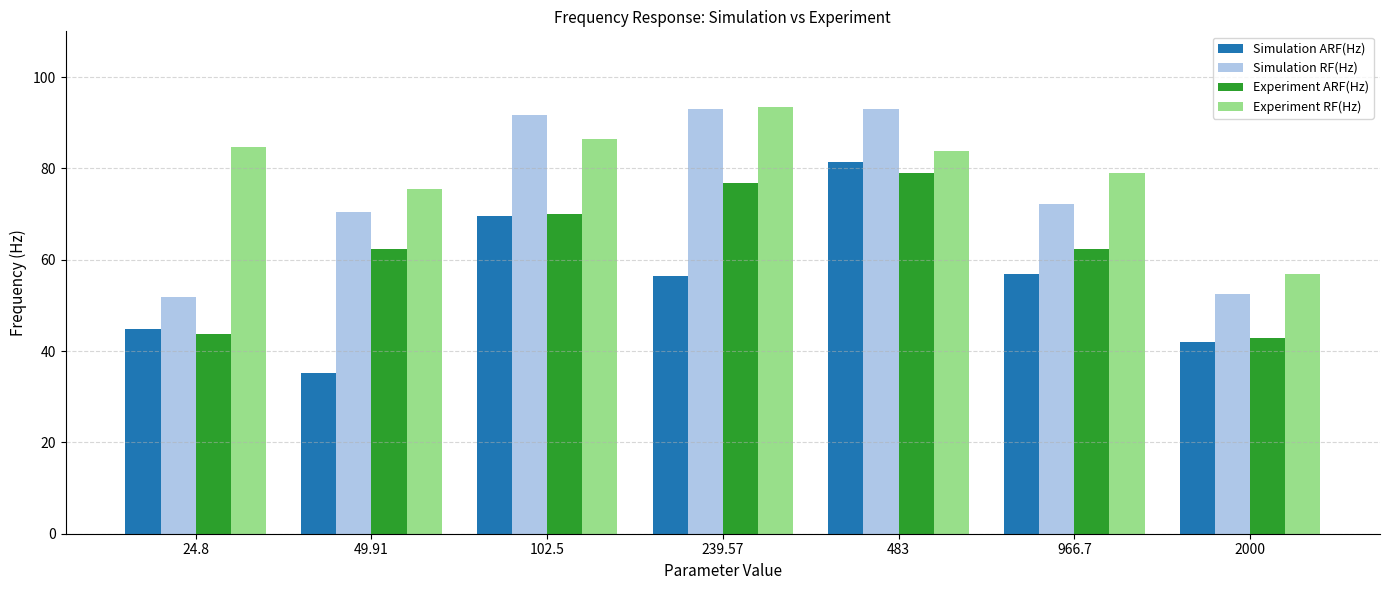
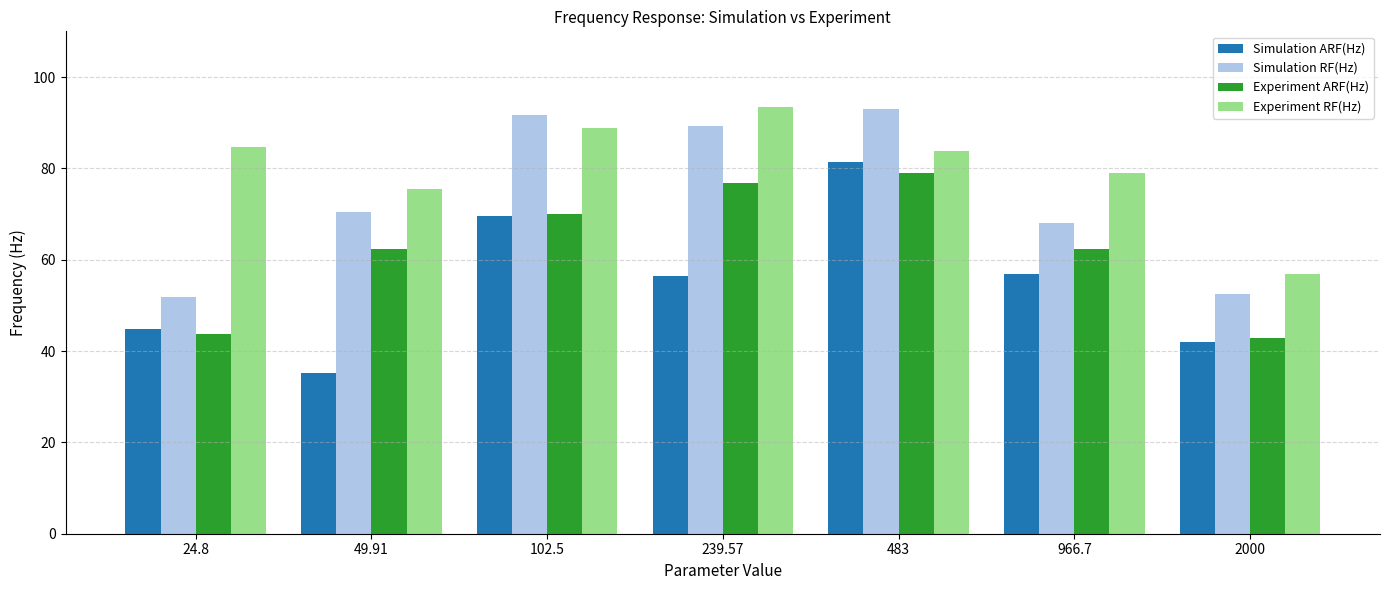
Experiment RF(Hz), 102.5: 86 -> 89
Simulation RF(Hz), 239.57: 93 -> 89
Simulation RF(Hz), 966.7: 72 -> 68
